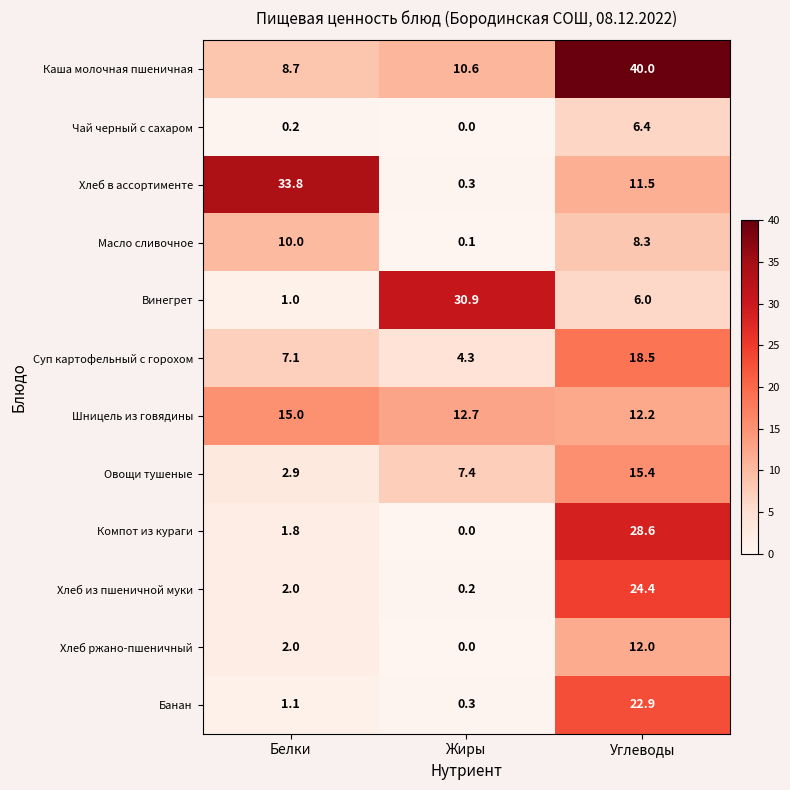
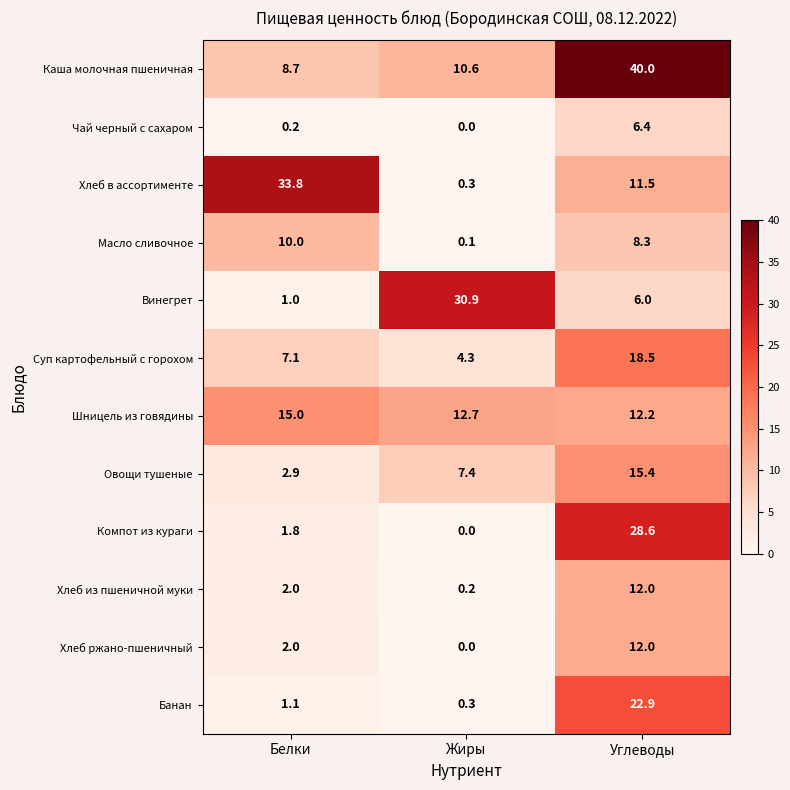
Хлеб из пшеничной муки, Углеводы: 24.4 -> 12.0
